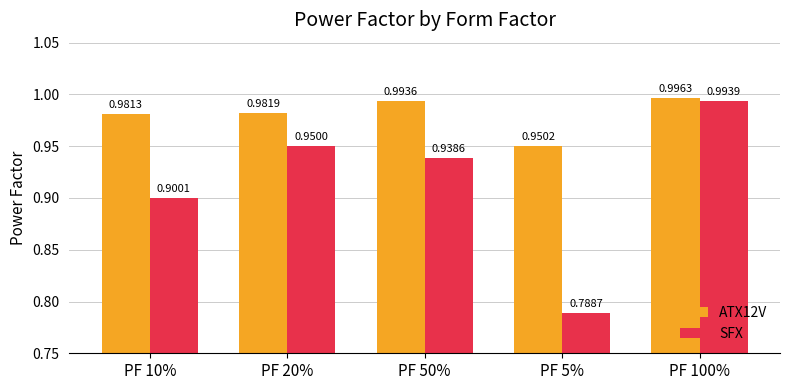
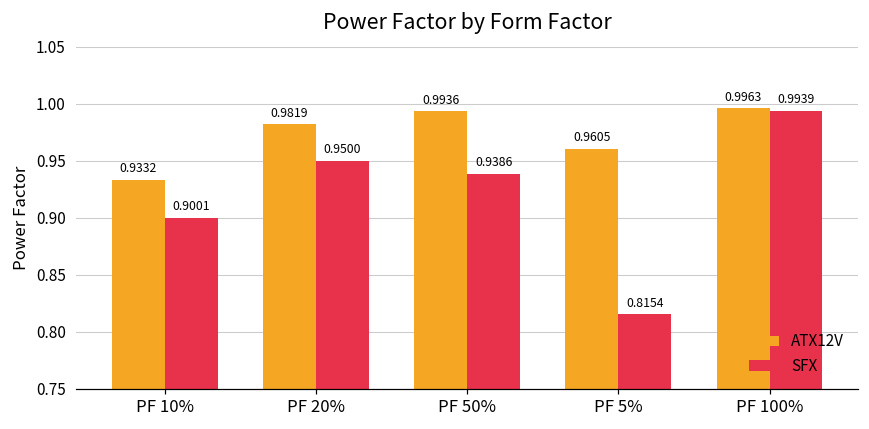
ATX12V, PF 10%: 0.9813 -> 0.9332
ATX12V, PF 5%: 0.9502 -> 0.9605
SFX, PF 5%: 0.7887 -> 0.8154
